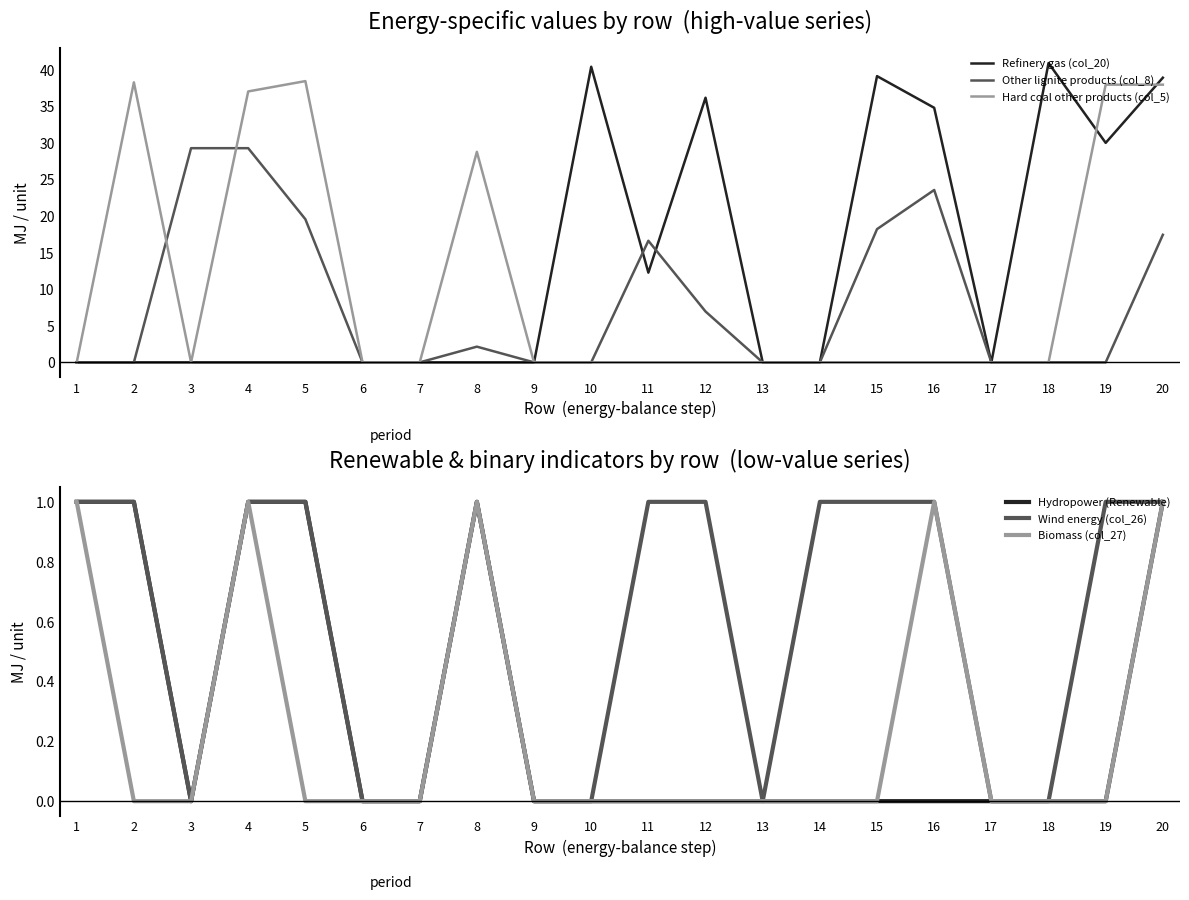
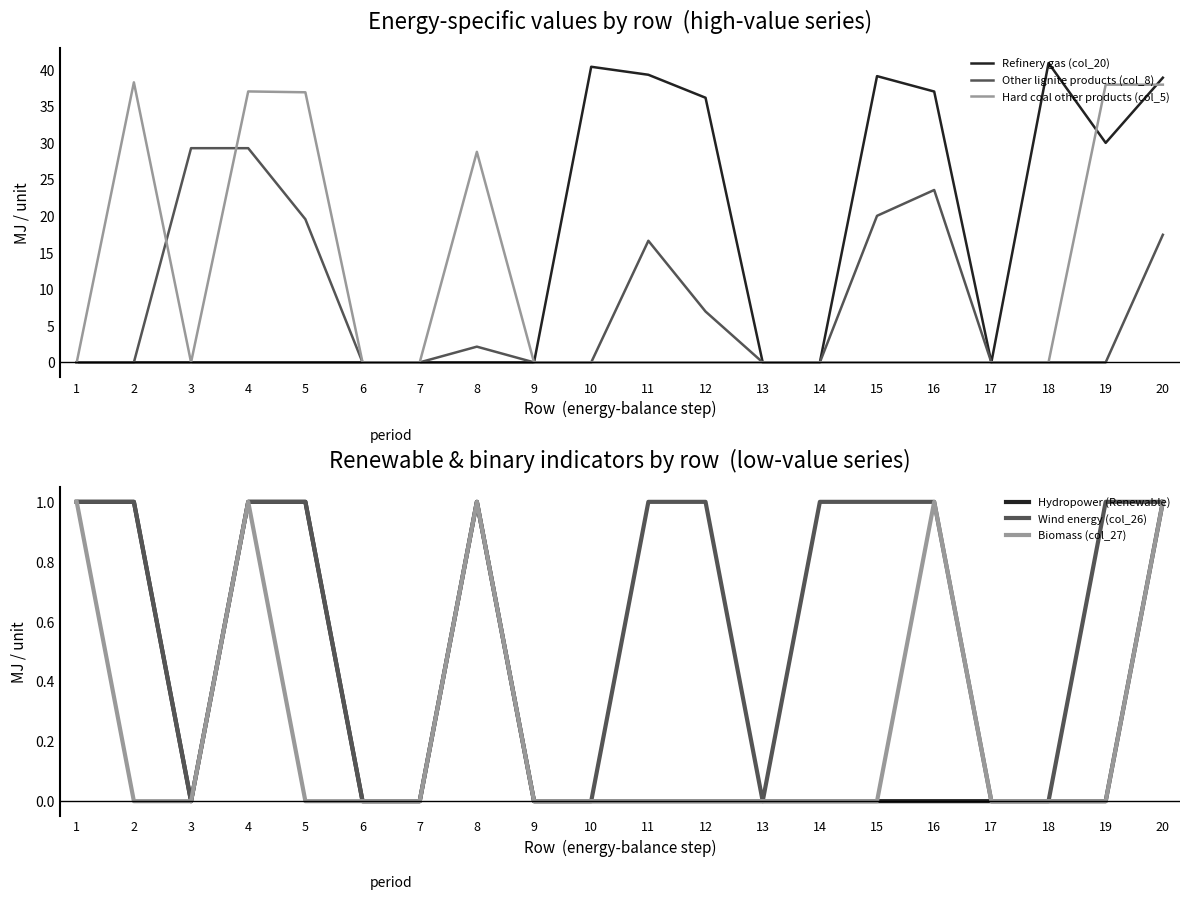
Energy-specific values by row (high-value series), Hard coal other products (col_5), 5: 38 -> 37
Energy-specific values by row (high-value series), Refinery gas (col_20), 11: 12 -> 39
Energy-specific values by row (high-value series), Other lignite products (col_8), 15: 18 -> 20
Energy-specific values by row (high-value series), Refinery gas (col_20), 16: 35 -> 37
